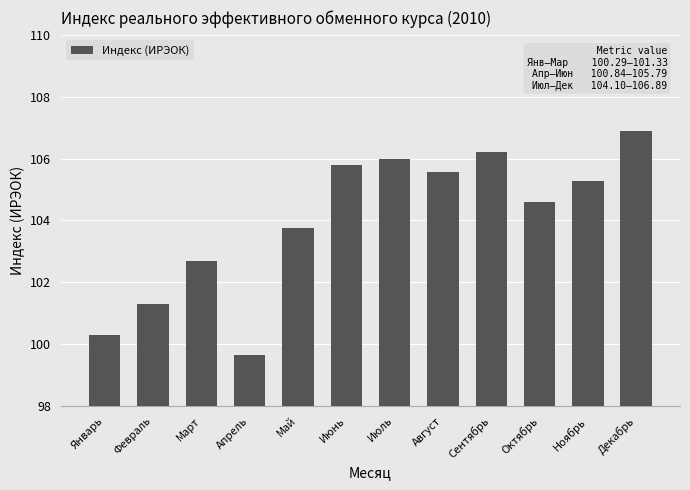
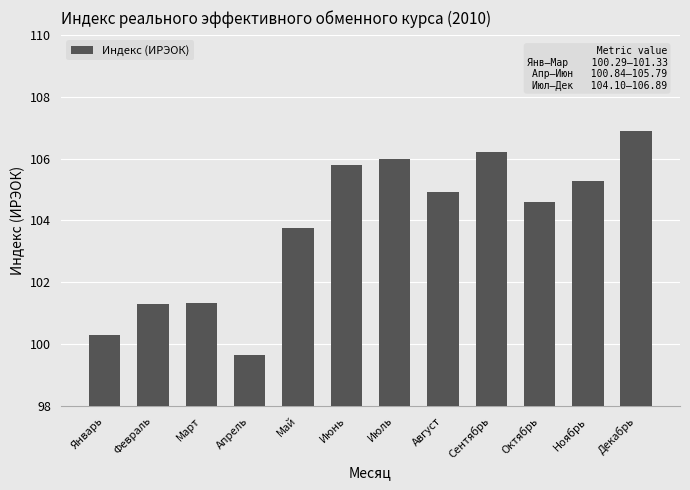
Март: 102.7 -> 101.3
Август: 105.6 -> 104.9
